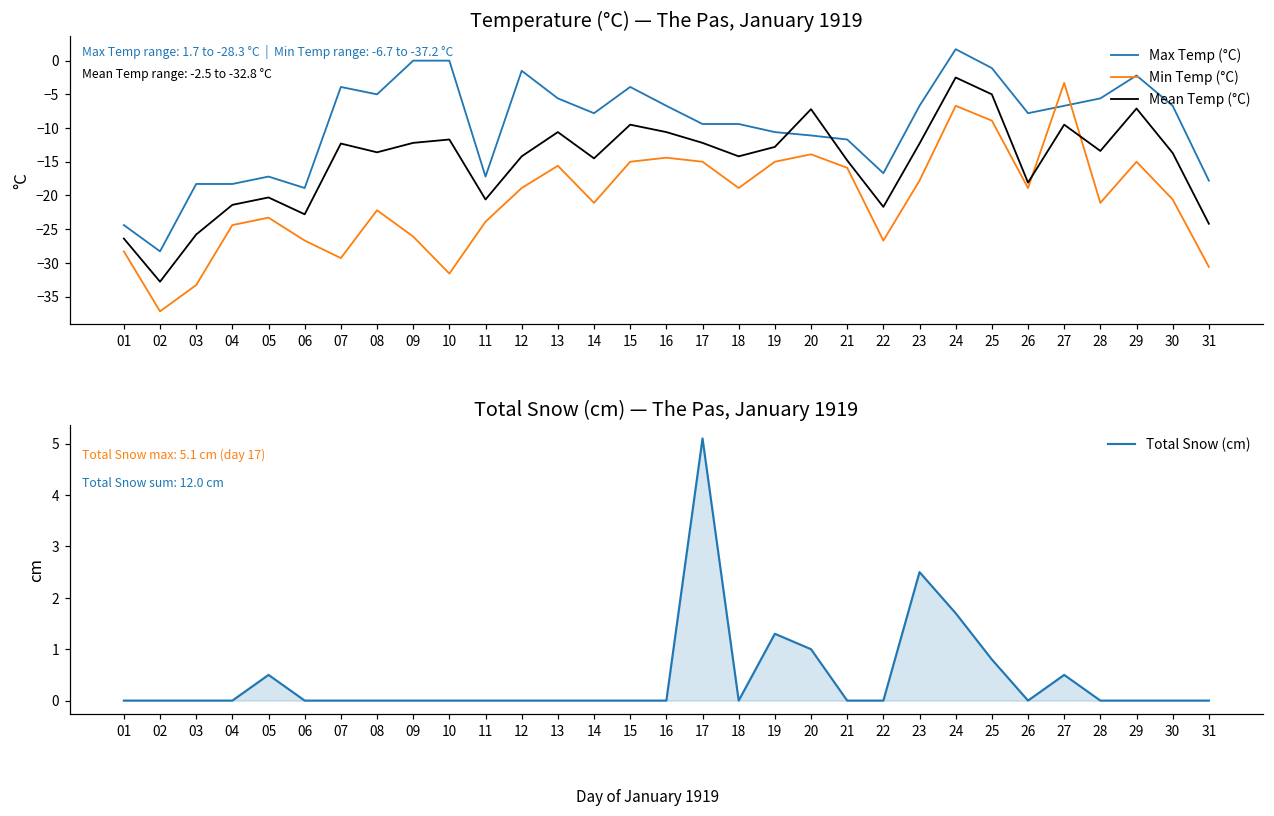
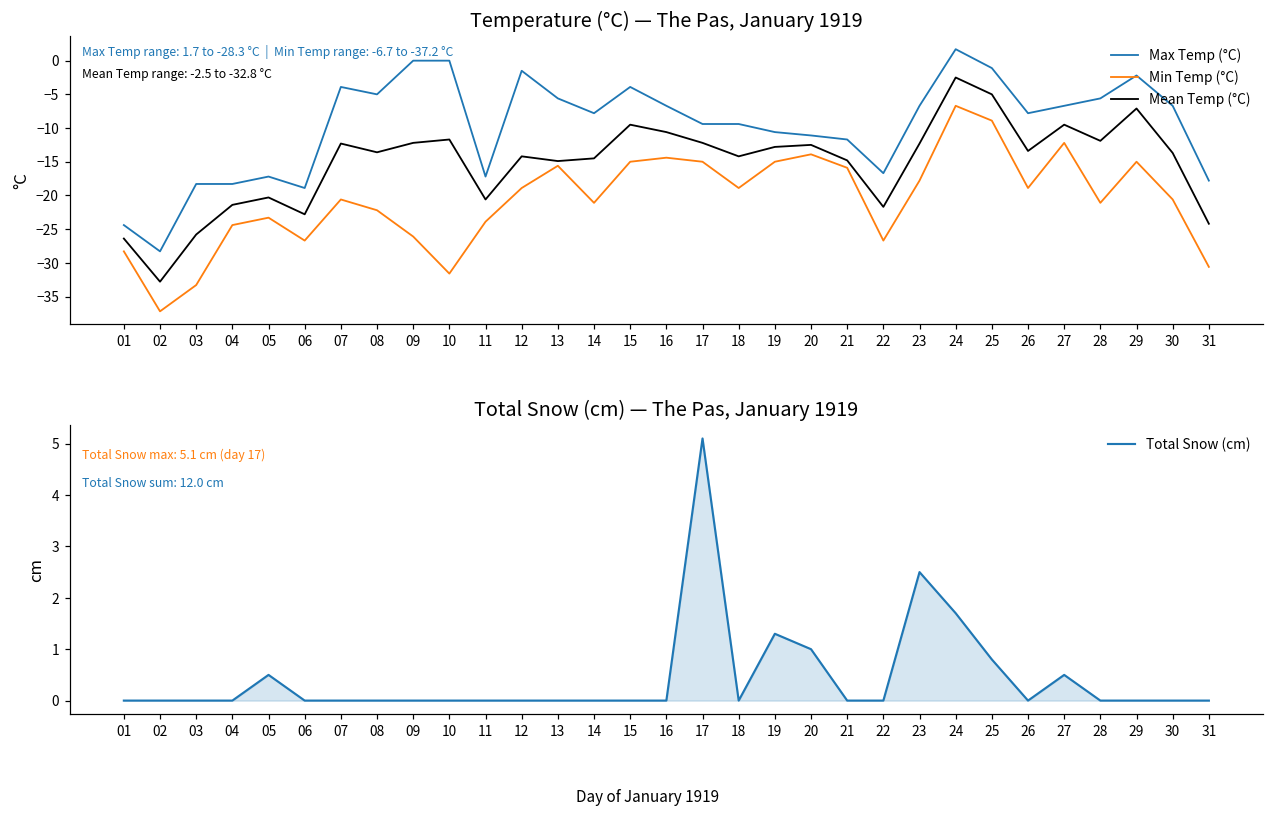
Temperature (°C) — The Pas, January 1919, Min Temp (°C), 07: -29 -> -21
Temperature (°C) — The Pas, January 1919, Mean Temp (°C), 13: -11 -> -15
Temperature (°C) — The Pas, January 1919, Mean Temp (°C), 20: -7 -> -13
Temperature (°C) — The Pas, January 1919, Mean Temp (°C), 26: -18 -> -13
Temperature (°C) — The Pas, January 1919, Min Temp (°C), 27: -3 -> -12
Temperature (°C) — The Pas, January 1919, Mean Temp (°C), 28: -13 -> -12
